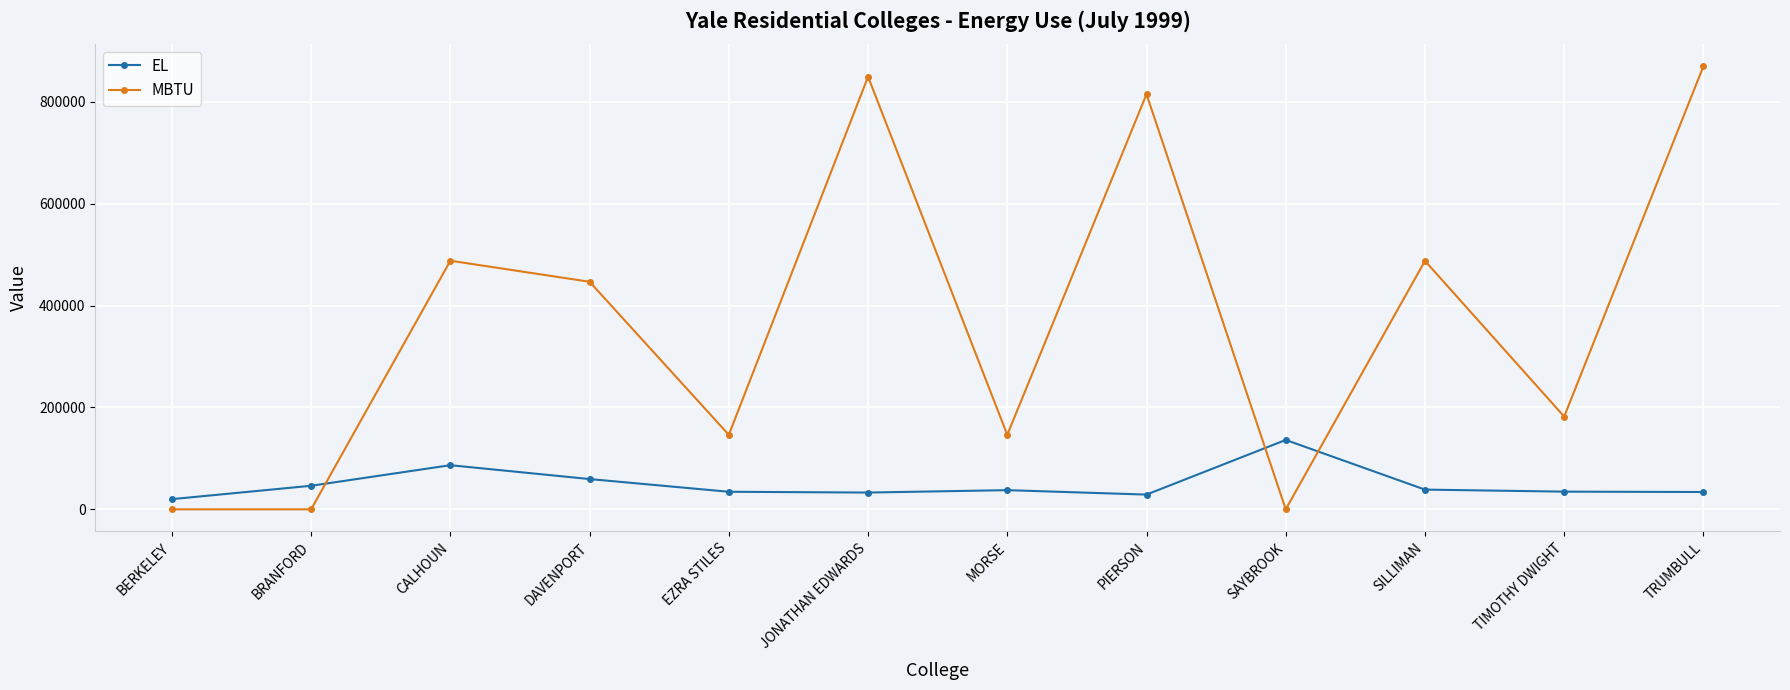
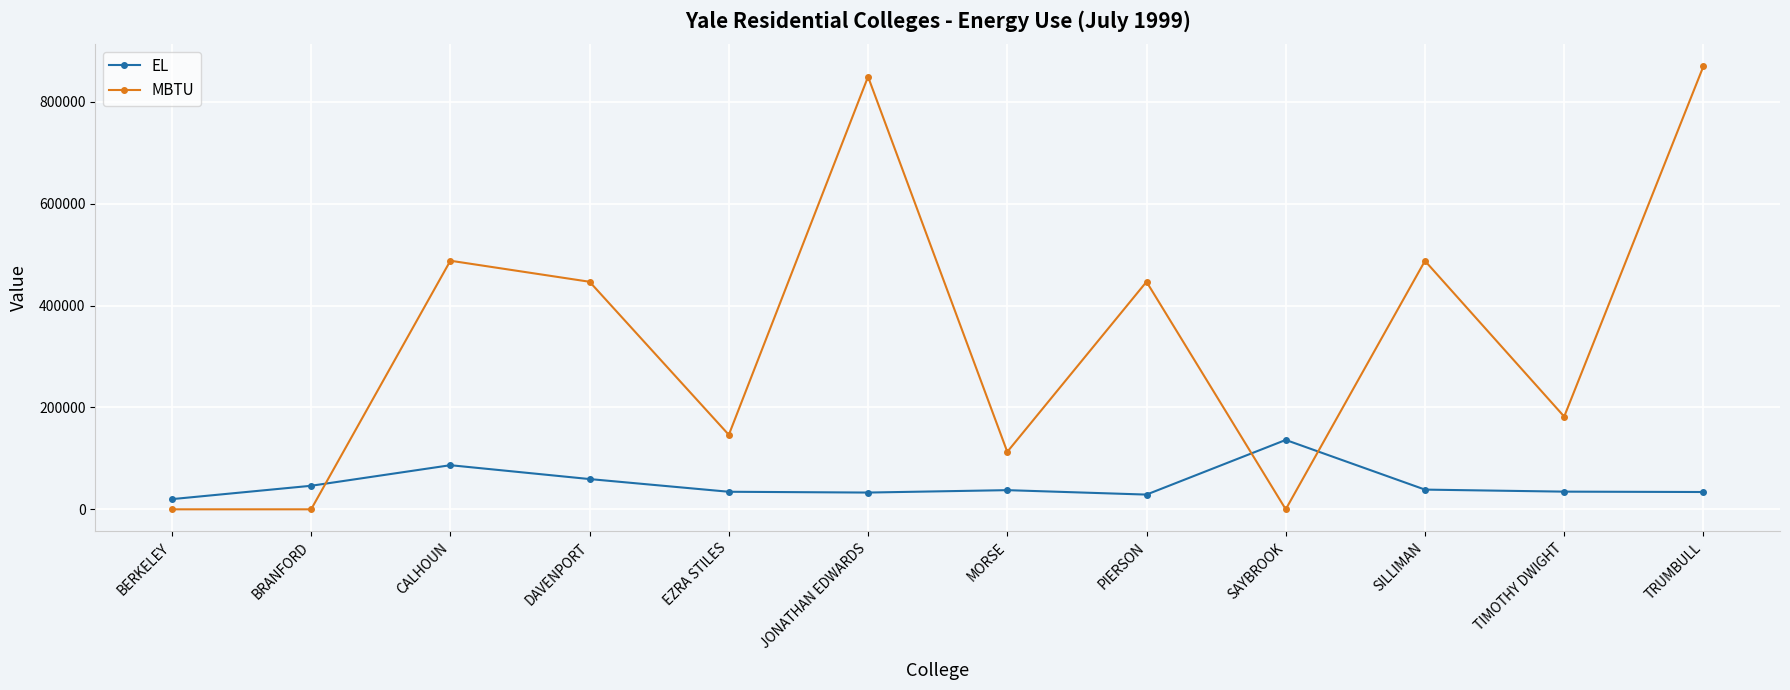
MBTU, MORSE: 150000 -> 110000
MBTU, PIERSON: 810000 -> 450000
